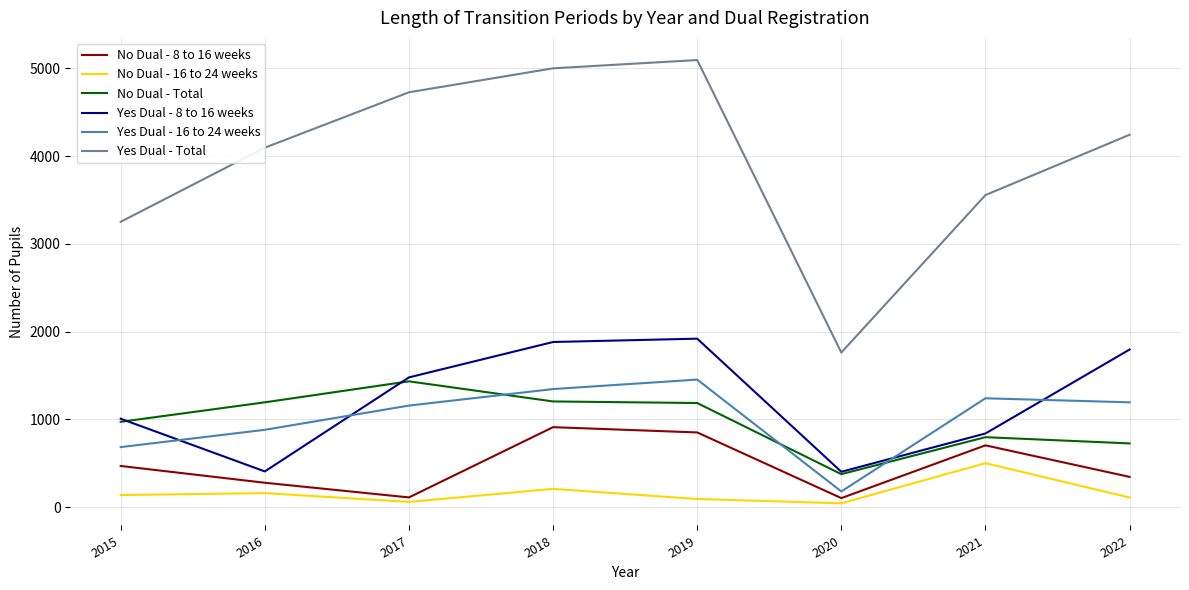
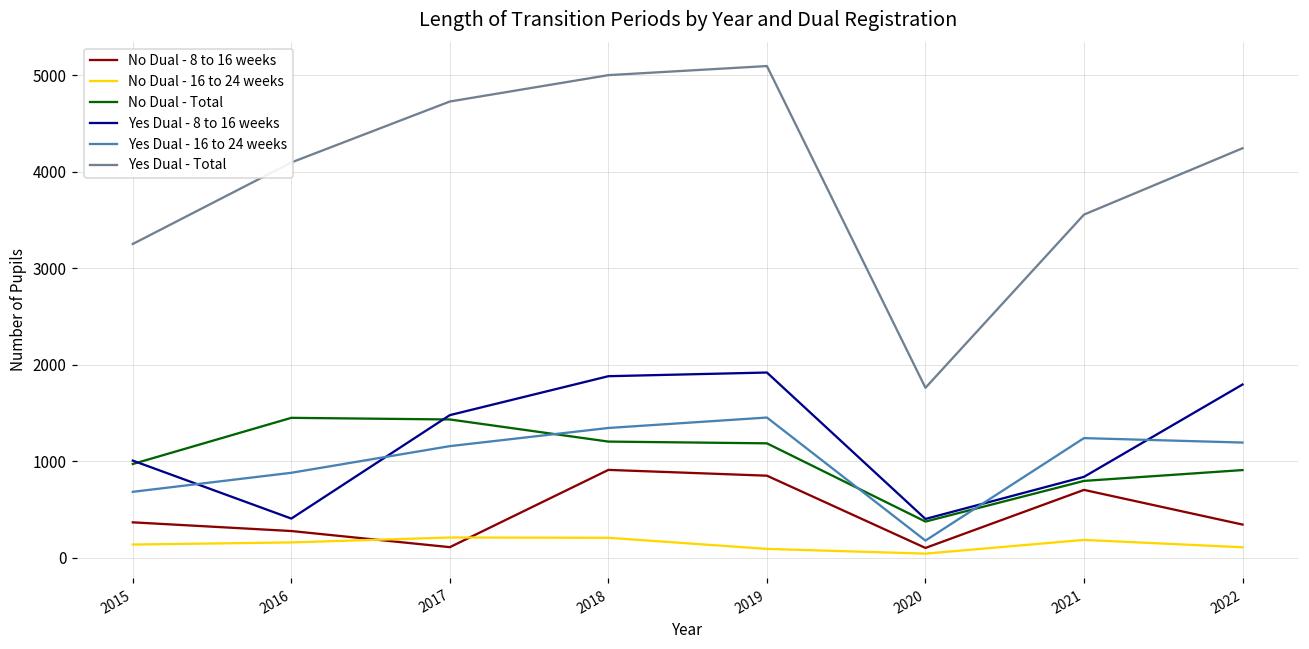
No Dual - 8 to 16 weeks, 2015: 500 -> 400
No Dual - Total, 2016: 1200 -> 1500
No Dual - 16 to 24 weeks, 2017: 100 -> 200
No Dual - 16 to 24 weeks, 2021: 500 -> 200
No Dual - Total, 2022: 700 -> 900
